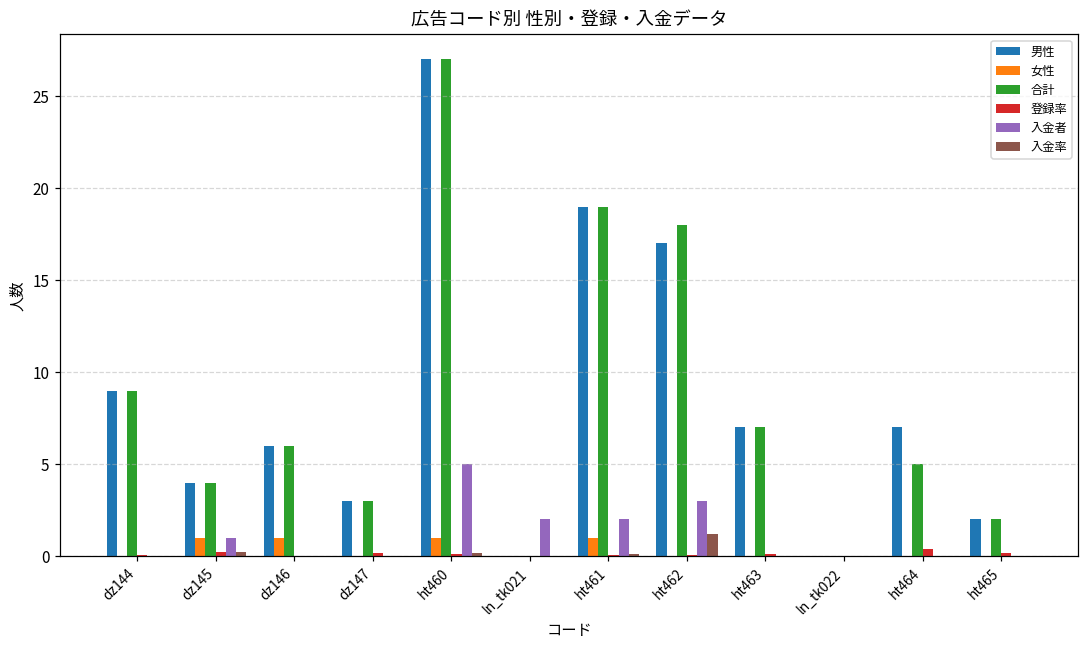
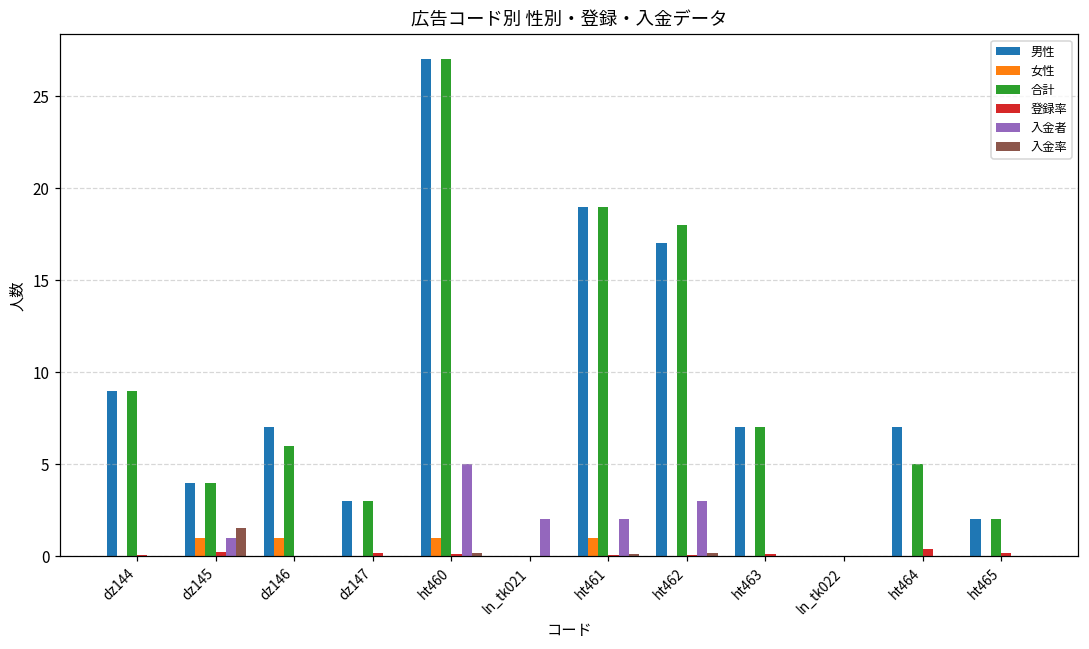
入金率, dz145: 0.3 -> 1.5
男性, dz146: 6 -> 7
入金率, ht462: 1.2 -> 0.2
